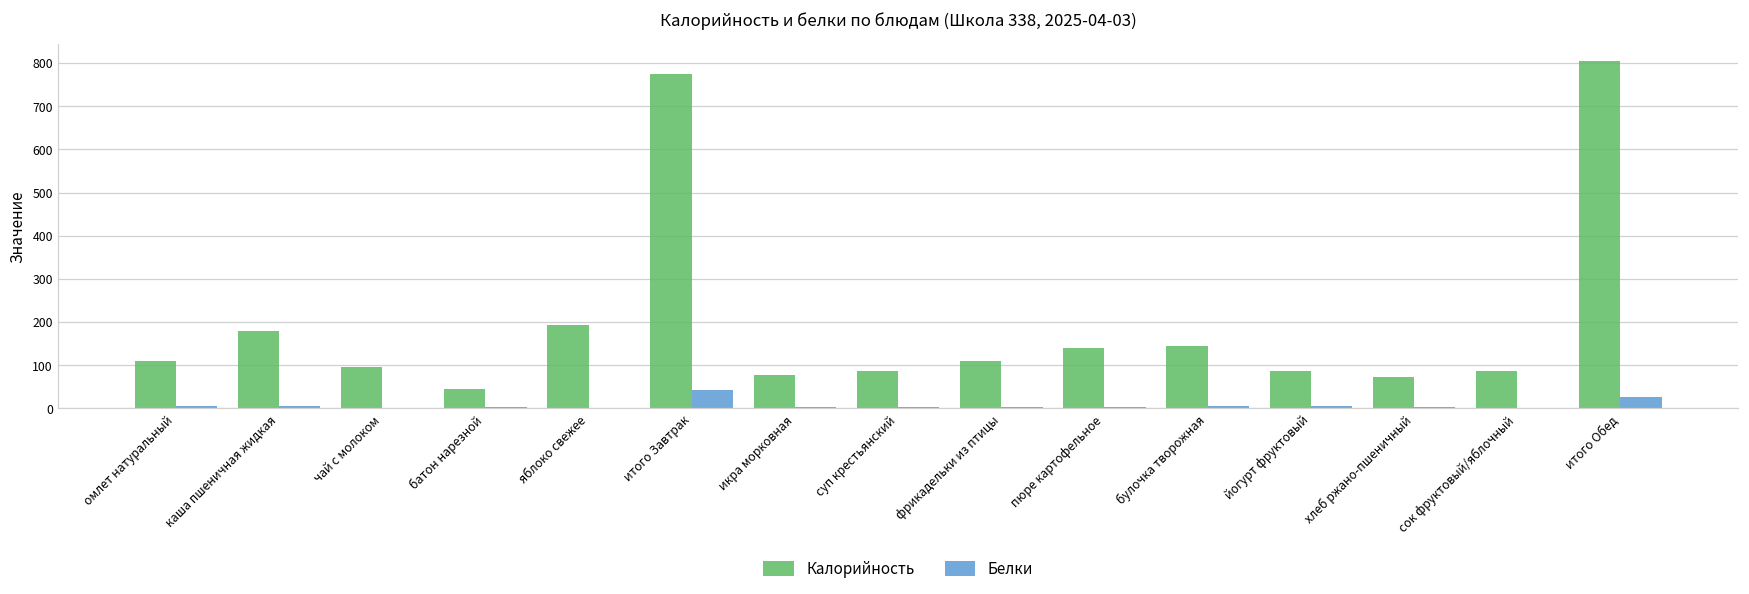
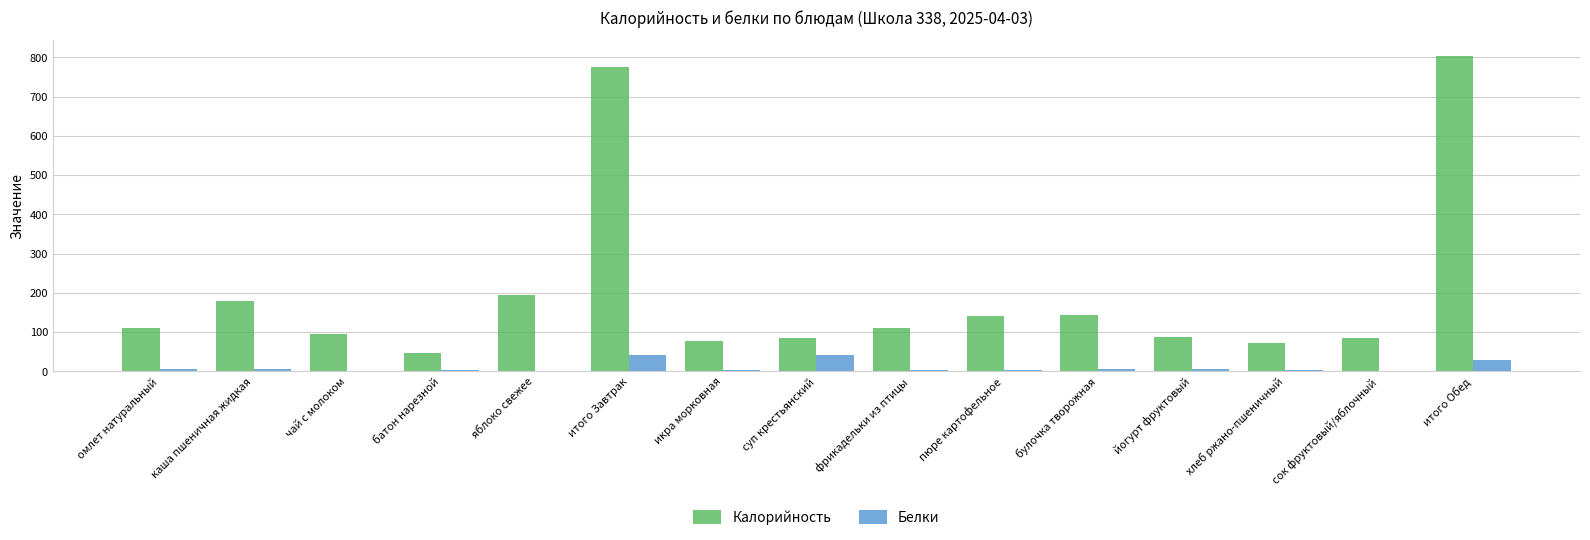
Белки, суп крестьянский: 0 -> 40
